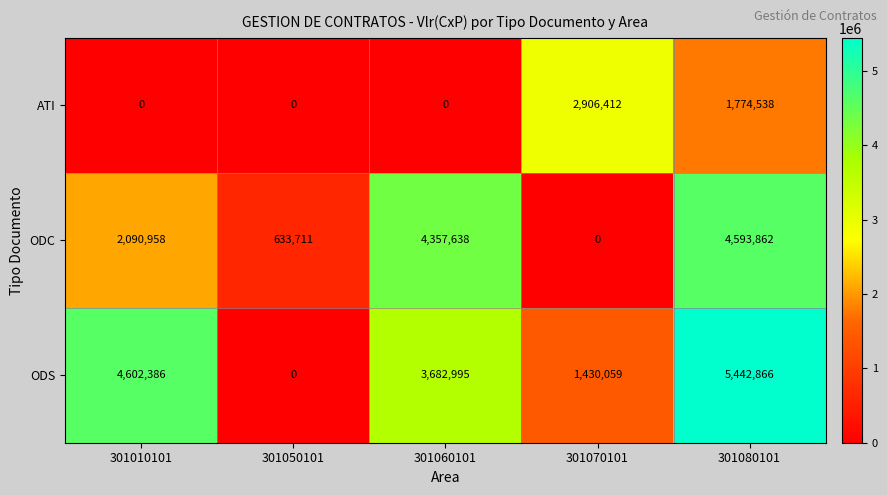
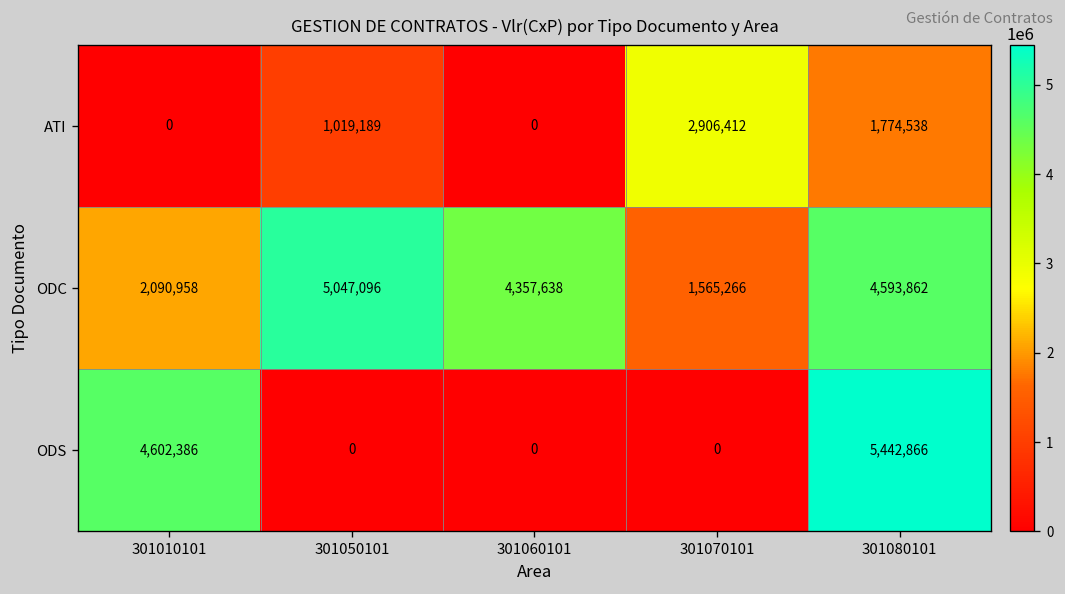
ATI, 301050101: 0 -> 1,019,189
ODC, 301050101: 633,711 -> 5,047,096
ODC, 301070101: 0 -> 1,565,266
ODS, 301060101: 3,682,995 -> 0
ODS, 301070101: 1,430,059 -> 0
